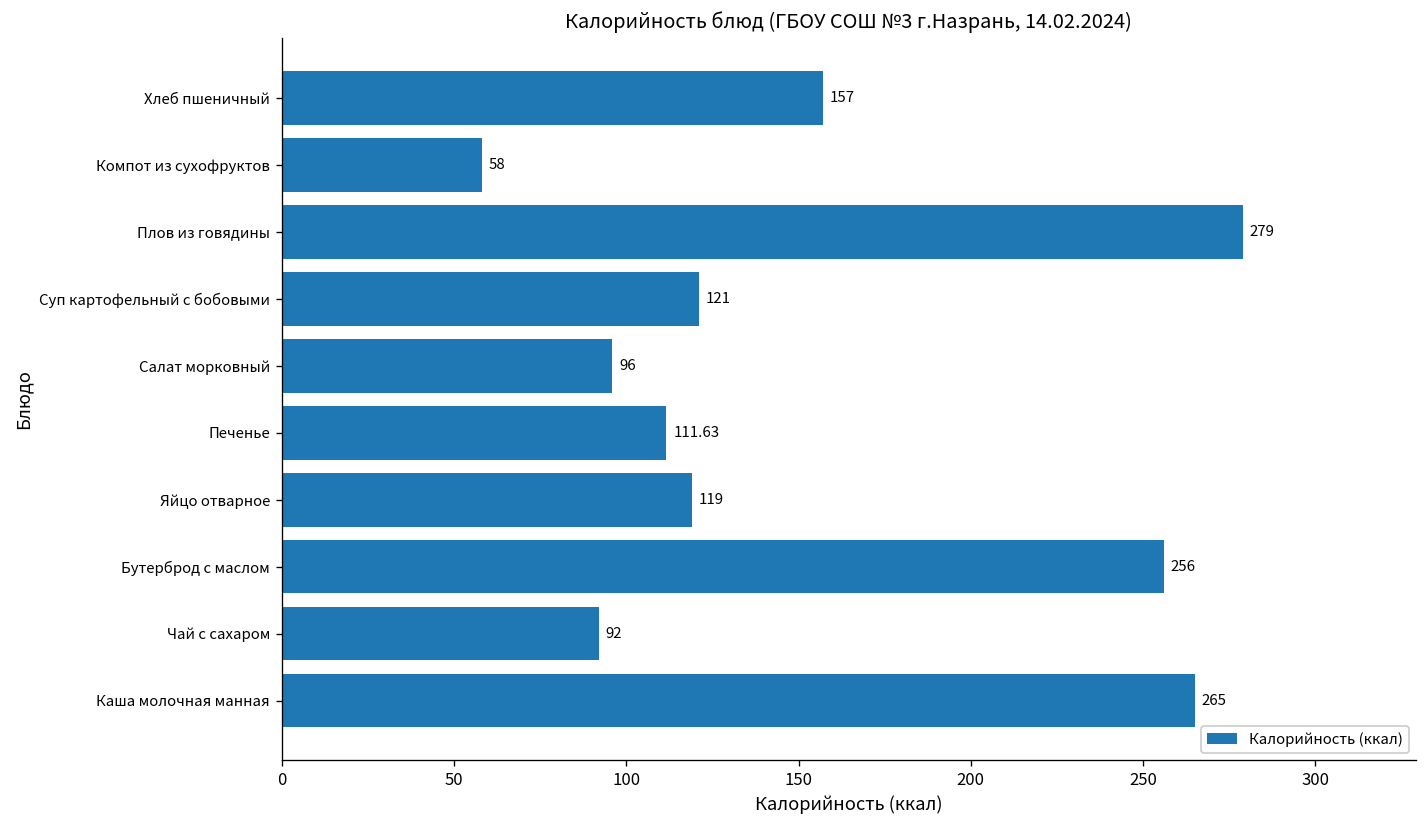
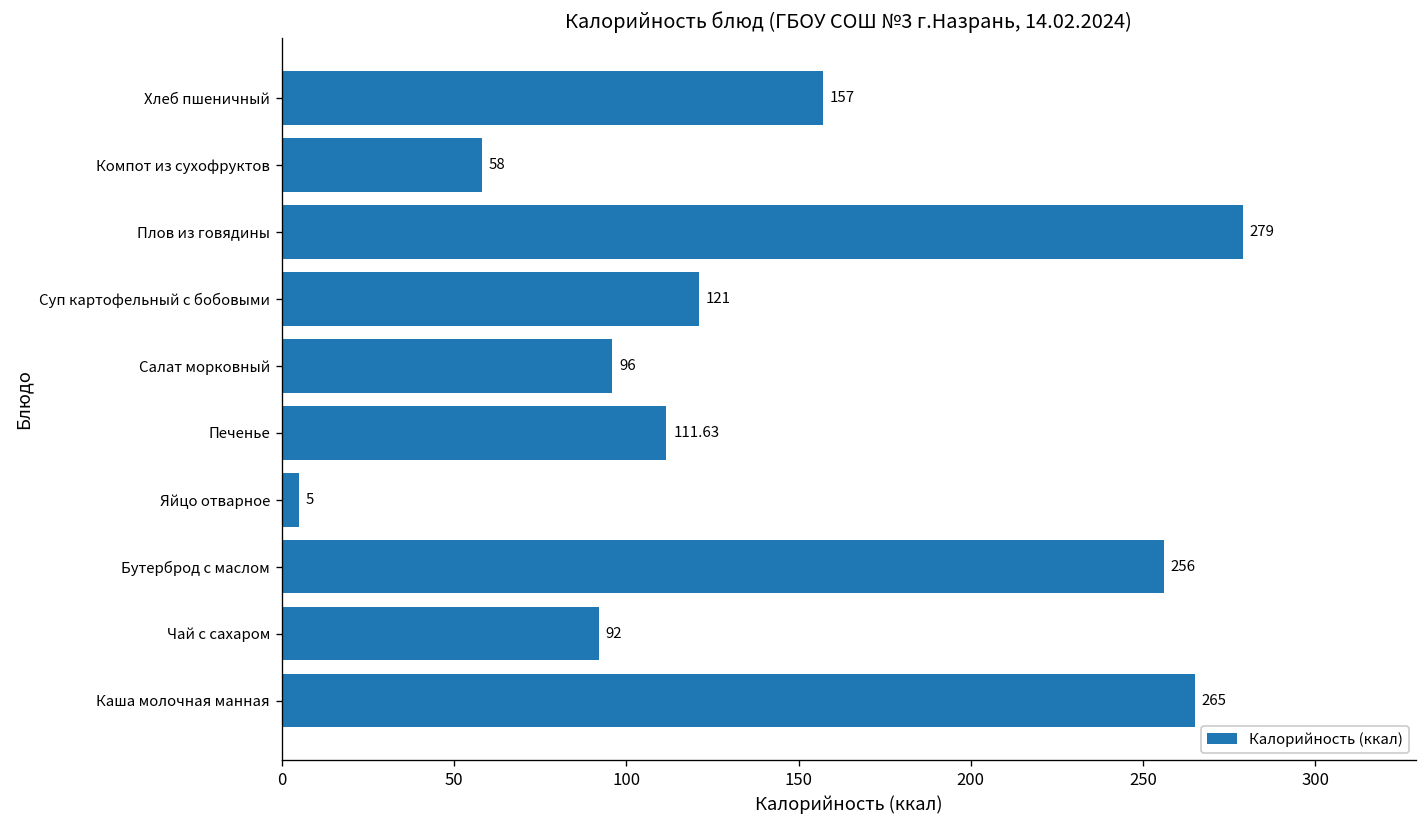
Яйцо отварное: 119 -> 5
